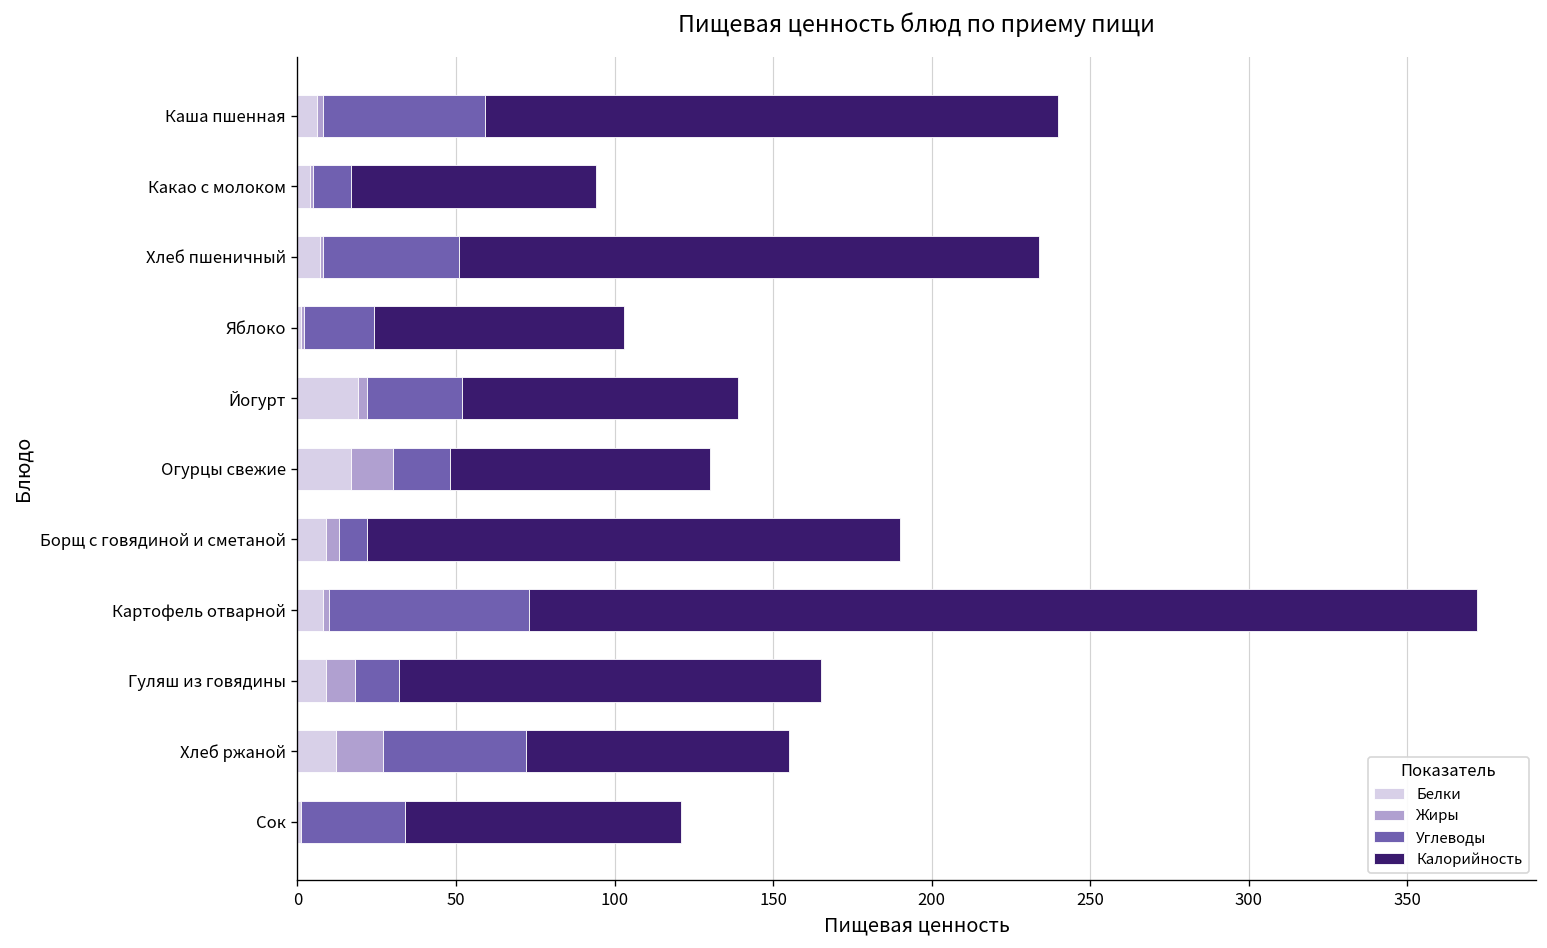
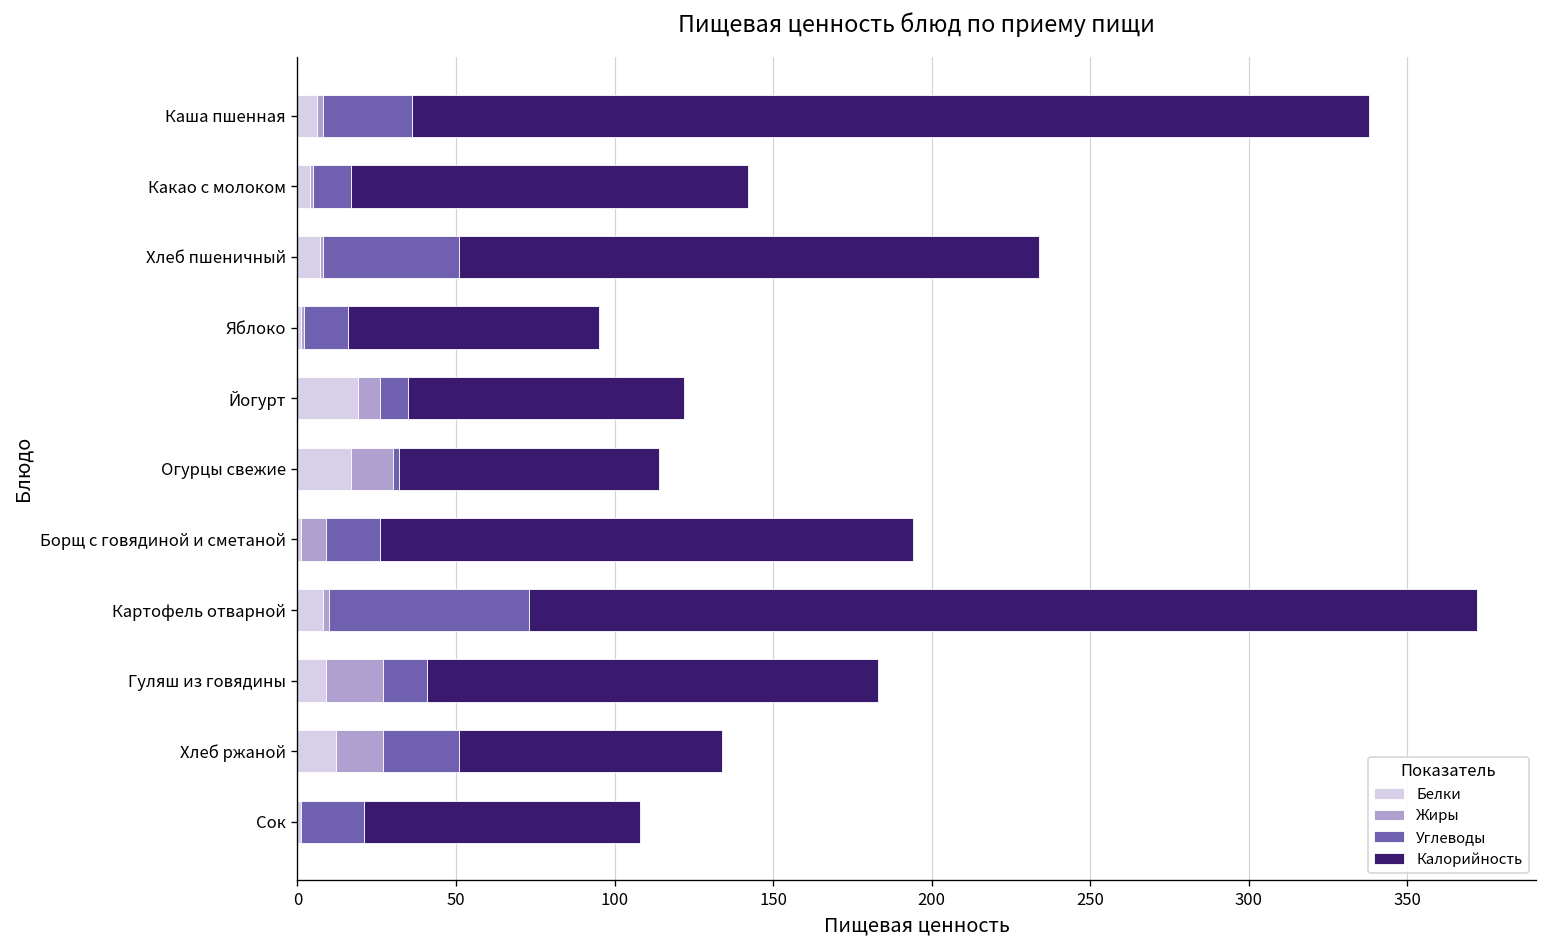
Углеводы, Каша пшенная: 51 -> 28
Калорийность, Каша пшенная: 181 -> 302
Калорийность, Какао с молоком: 77 -> 125
Углеводы, Яблоко: 22 -> 14
Жиры, Йогурт: 3 -> 7
Углеводы, Йогурт: 30 -> 9
Углеводы, Огурцы свежие: 18 -> 2
Белки, Борщ с говядиной и сметаной: 9 -> 1
Жиры, Борщ с говядиной и сметаной: 4 -> 8
Углеводы, Борщ с говядиной и сметаной: 9 -> 17
Жиры, Гуляш из говядины: 9 -> 18
Калорийность, Гуляш из говядины: 133 -> 142
Углеводы, Хлеб ржаной: 45 -> 24
Углеводы, Сок: 33 -> 20
